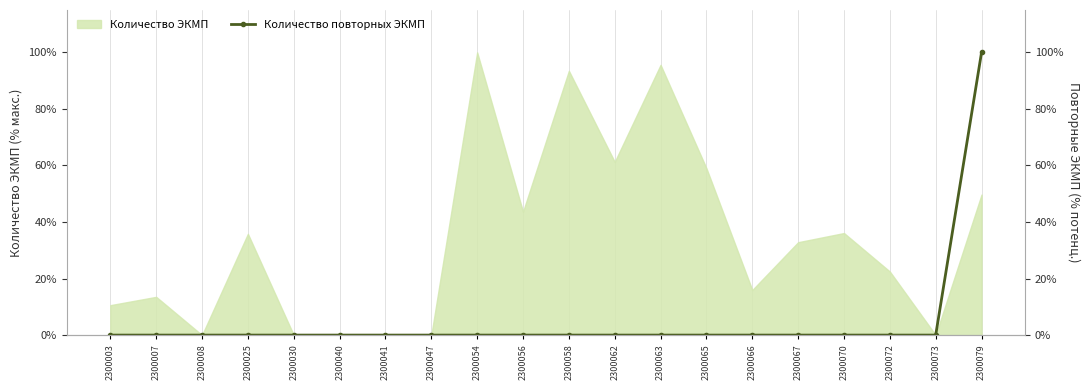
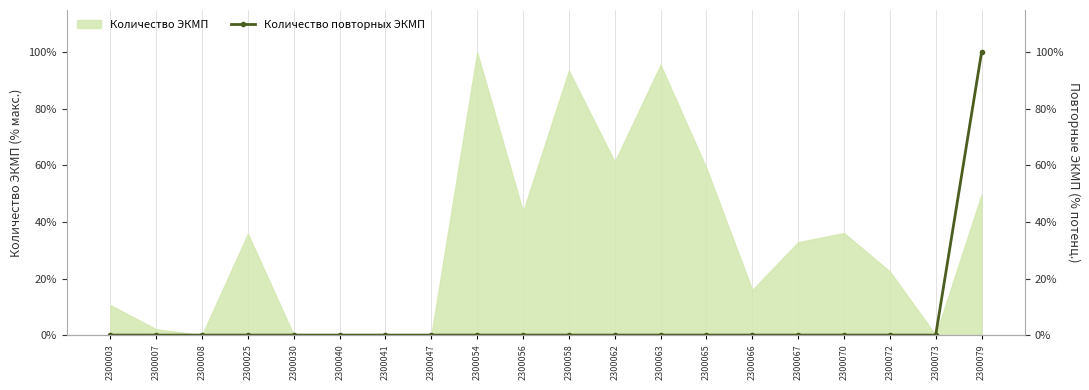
Количество ЭКМП, 2300007: 14% -> 2%
